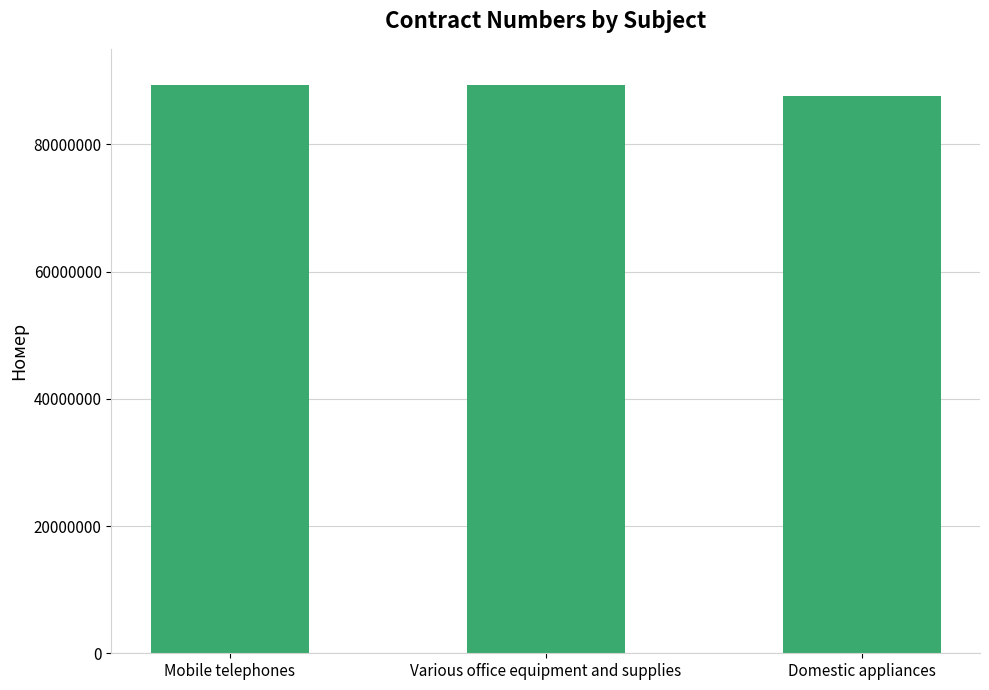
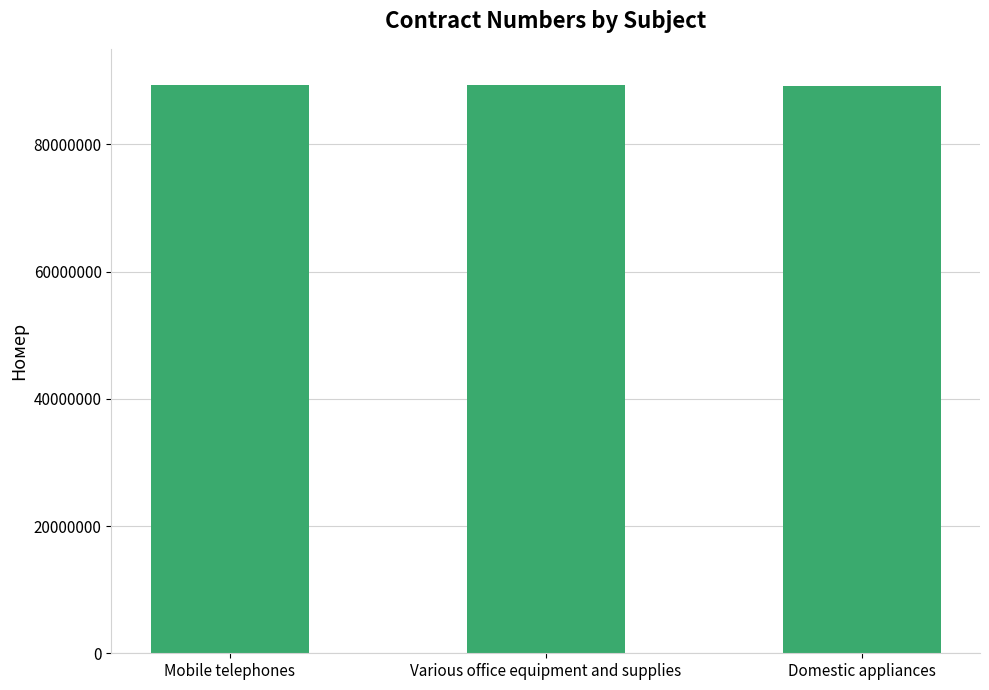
Domestic appliances: 88000000 -> 89000000
